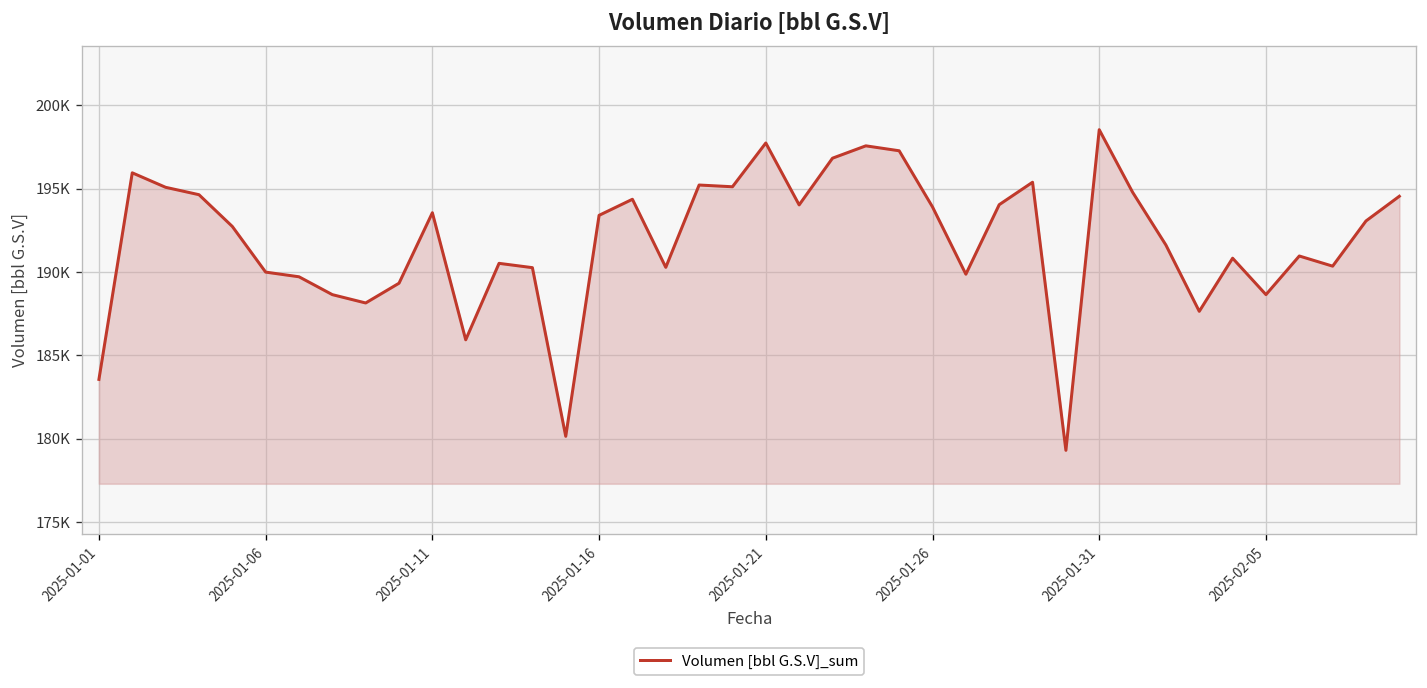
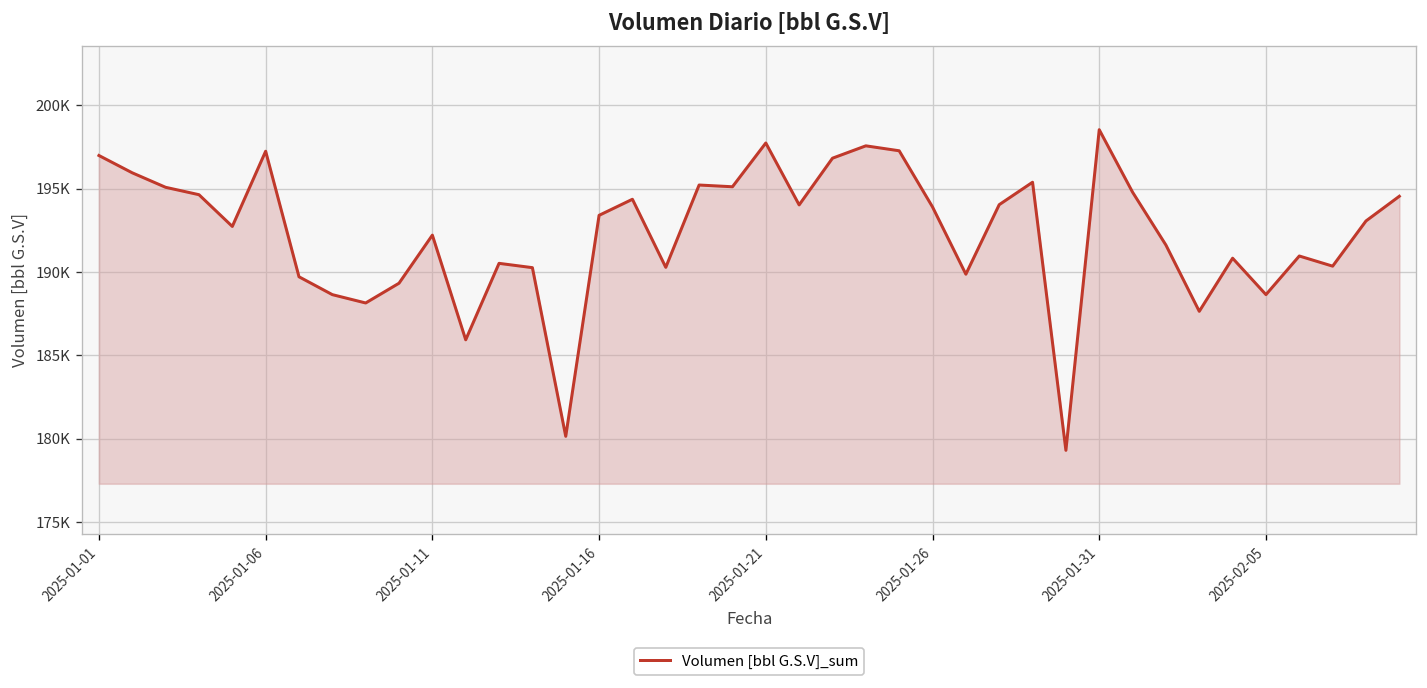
2025-01-01: 183600 -> 197000
2025-01-06: 190000 -> 197200
2025-01-11: 193500 -> 192200
